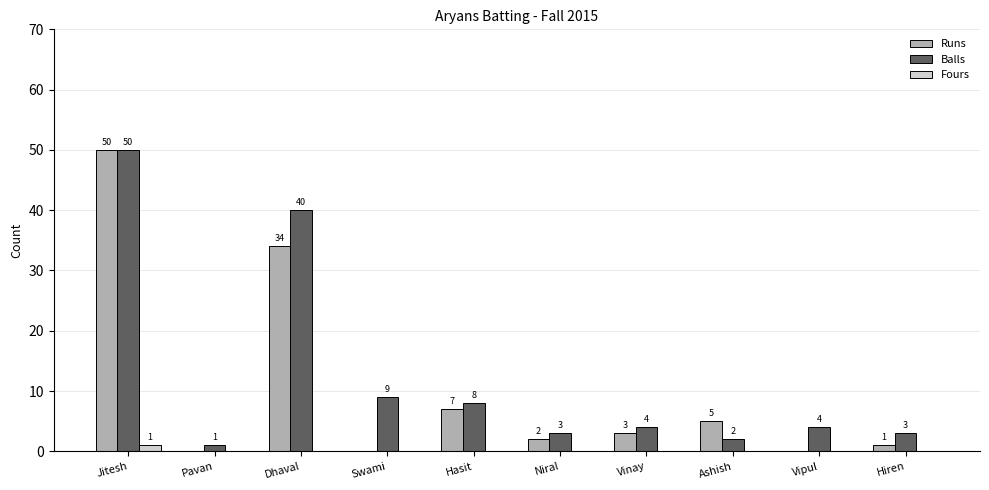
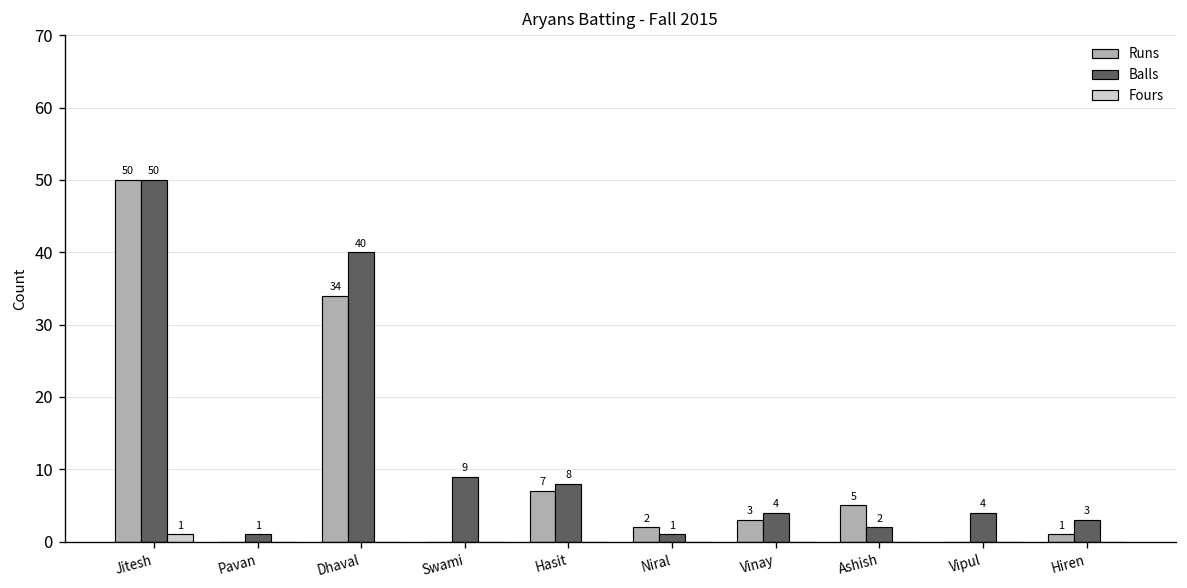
Balls, Niral: 3 -> 1
